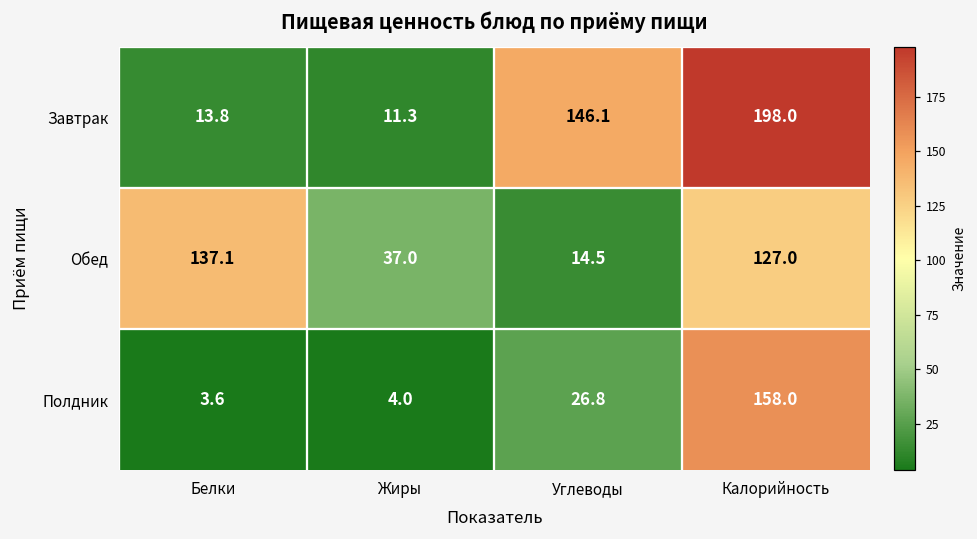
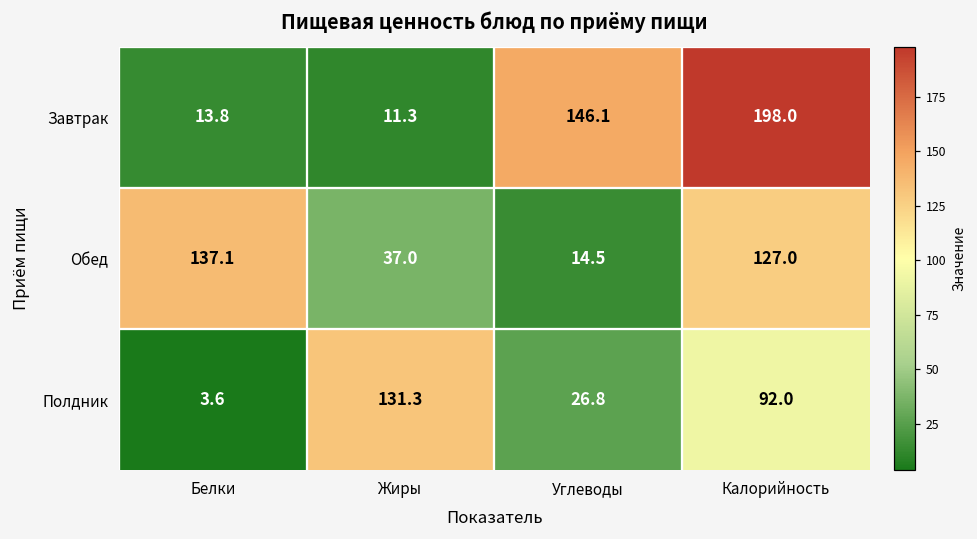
Полдник, Жиры: 4.0 -> 131.3
Полдник, Калорийность: 158.0 -> 92.0
